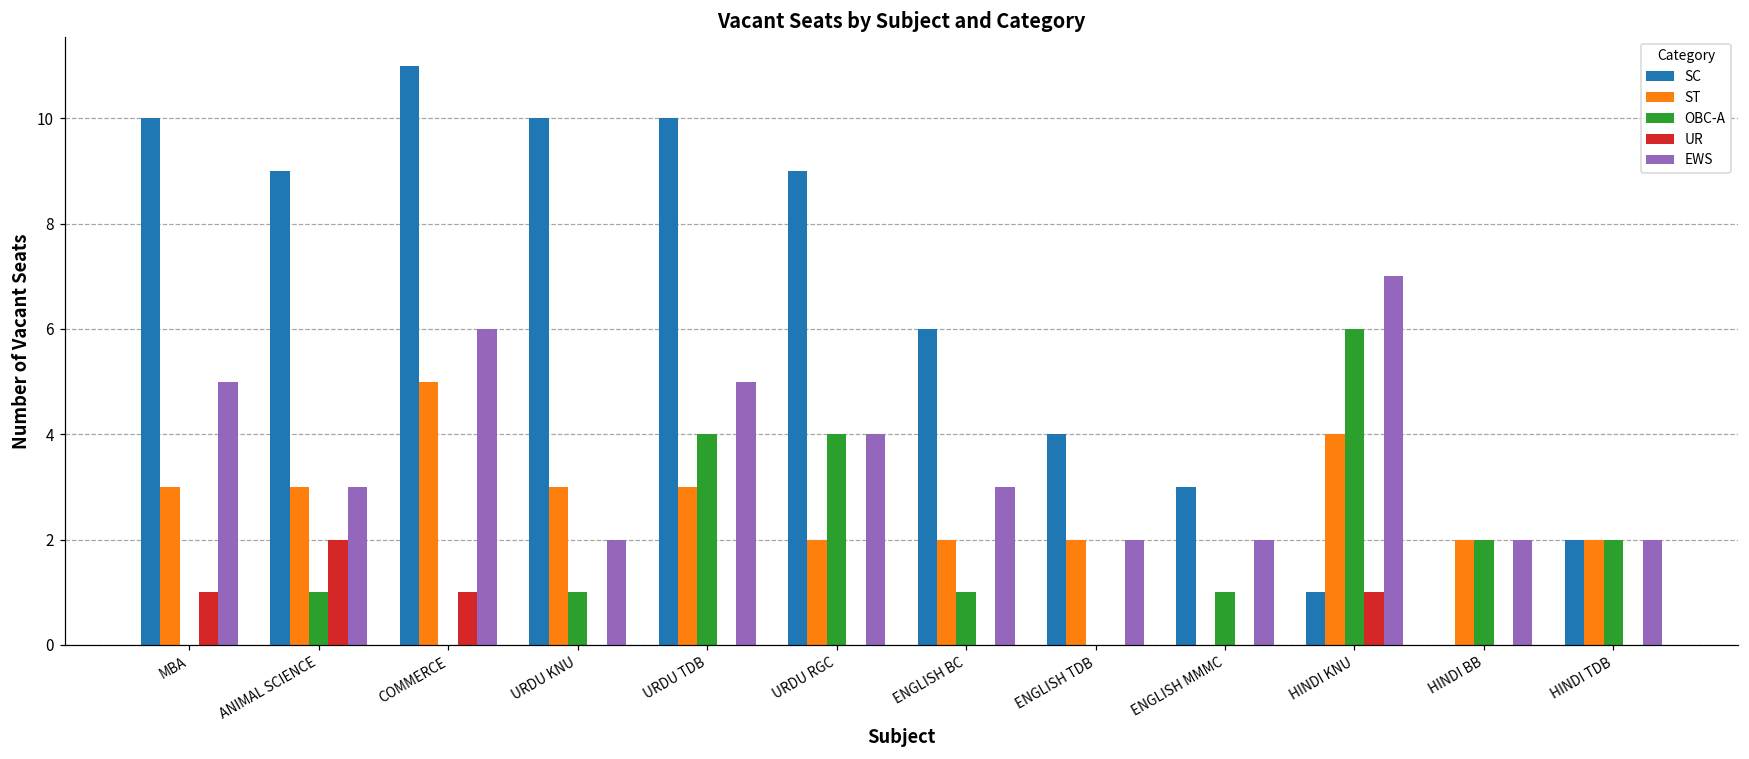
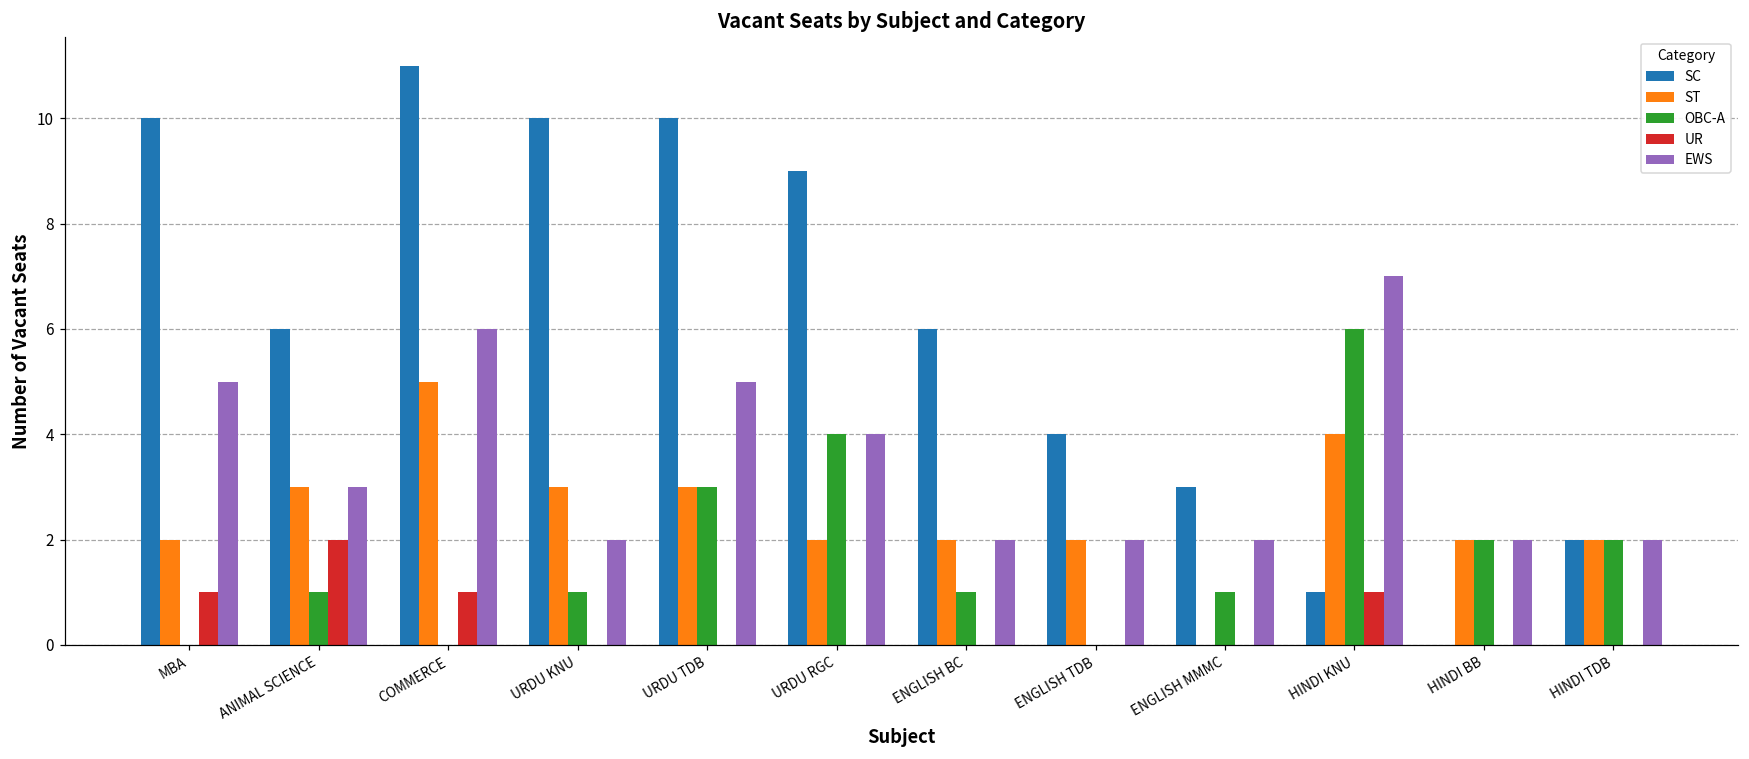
ST, MBA: 3 -> 2
SC, ANIMAL SCIENCE: 9 -> 6
OBC-A, URDU TDB: 4 -> 3
EWS, ENGLISH BC: 3 -> 2
